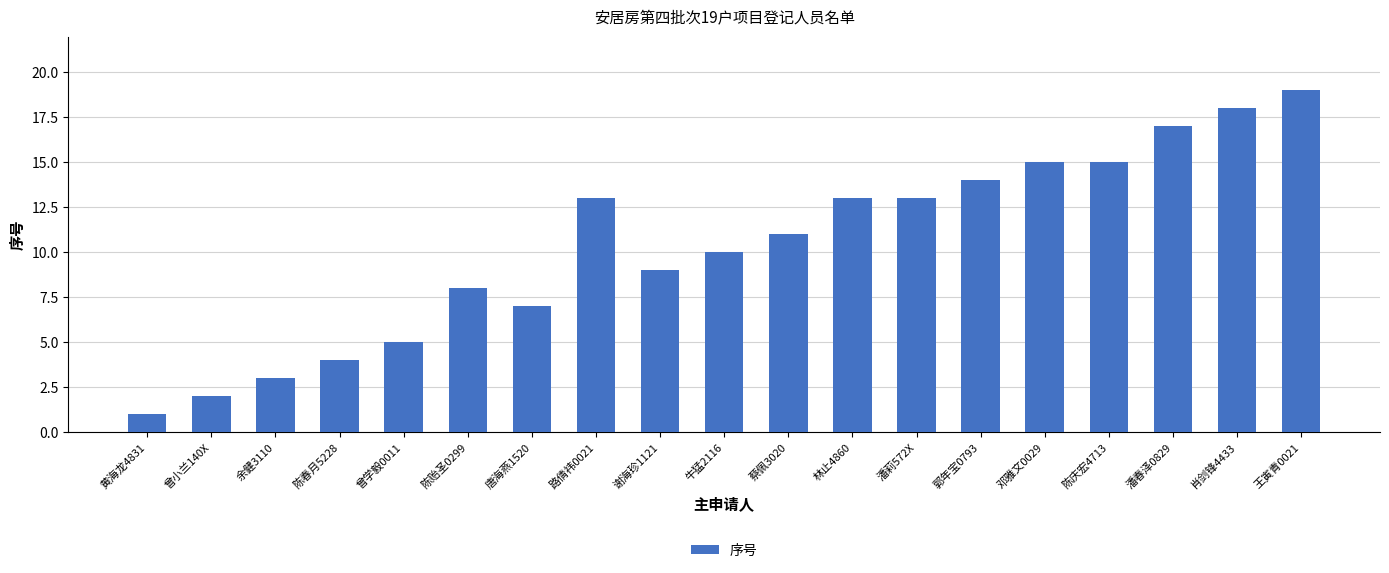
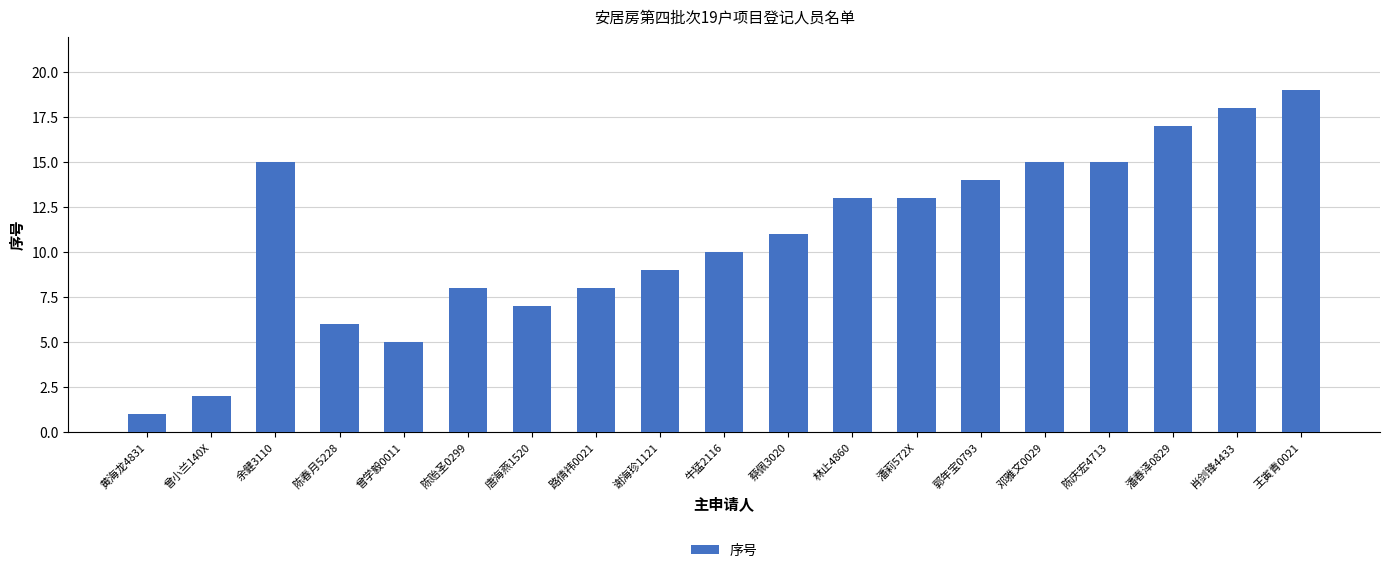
余健3110: 3 -> 15
陈春月5228: 4 -> 6
路倩祎0021: 13 -> 8
